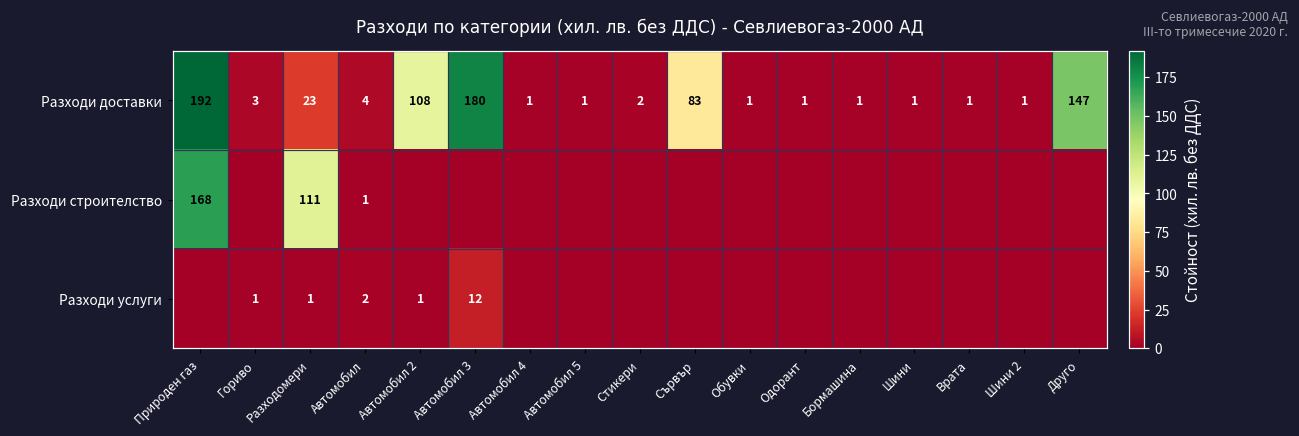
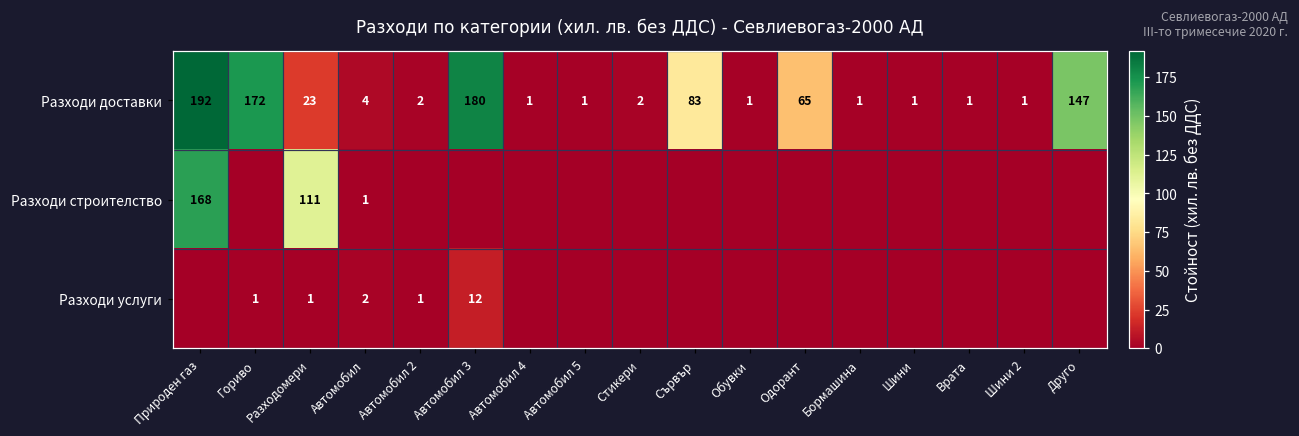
Разходи доставки, Гориво: 3 -> 172
Разходи доставки, Автомобил 2: 108 -> 2
Разходи доставки, Одорант: 1 -> 65
